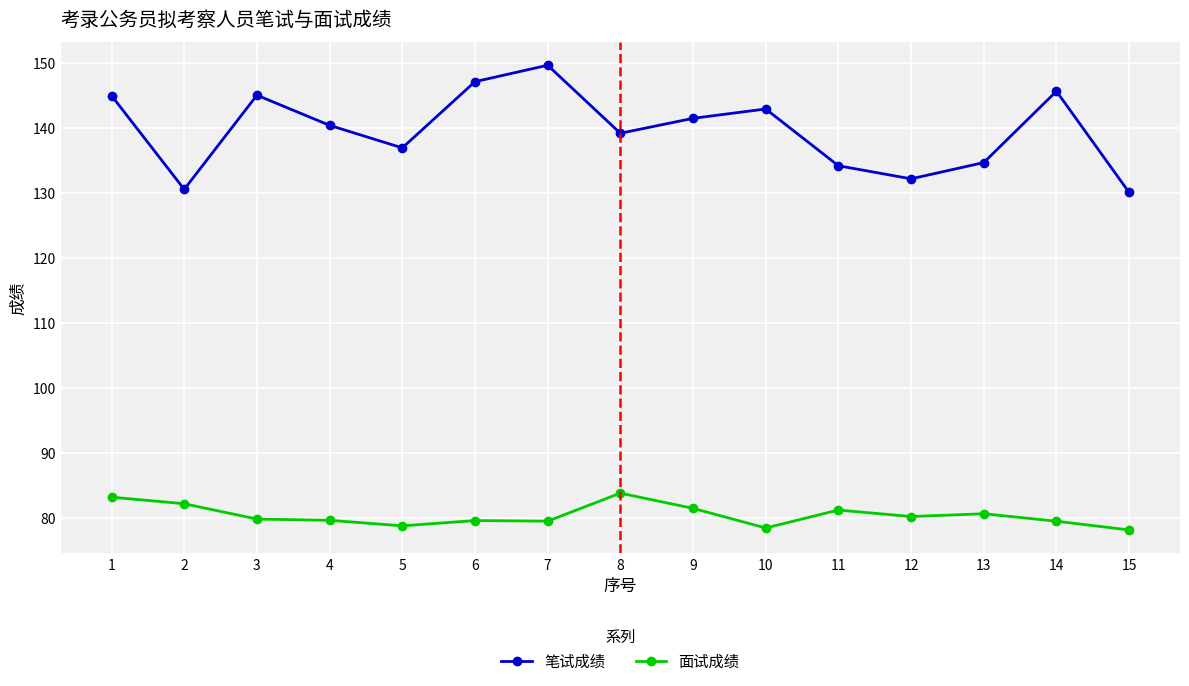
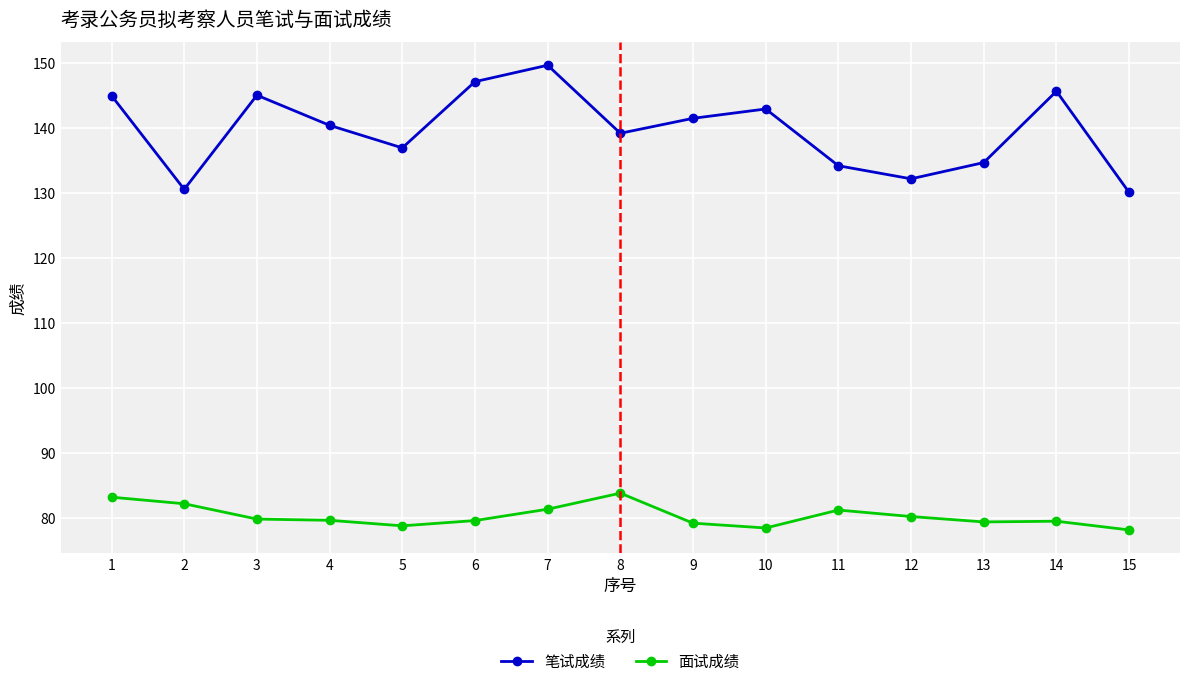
面试成绩, 7: 79 -> 81
面试成绩, 9: 81 -> 79
面试成绩, 13: 81 -> 79
